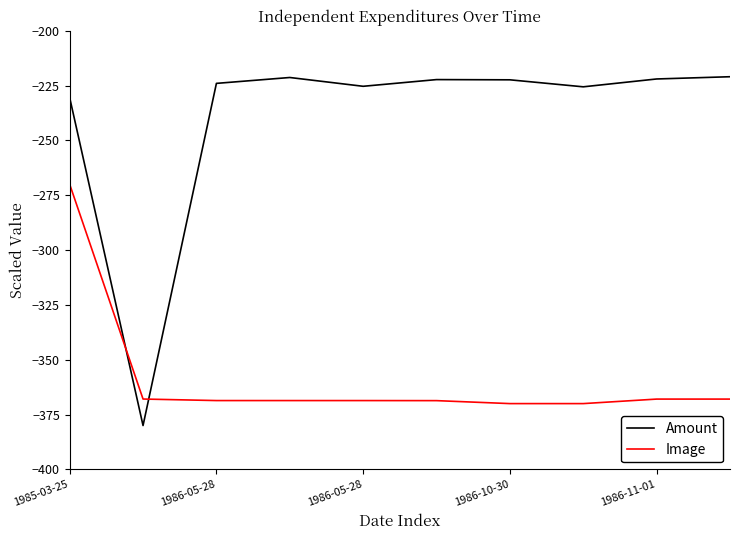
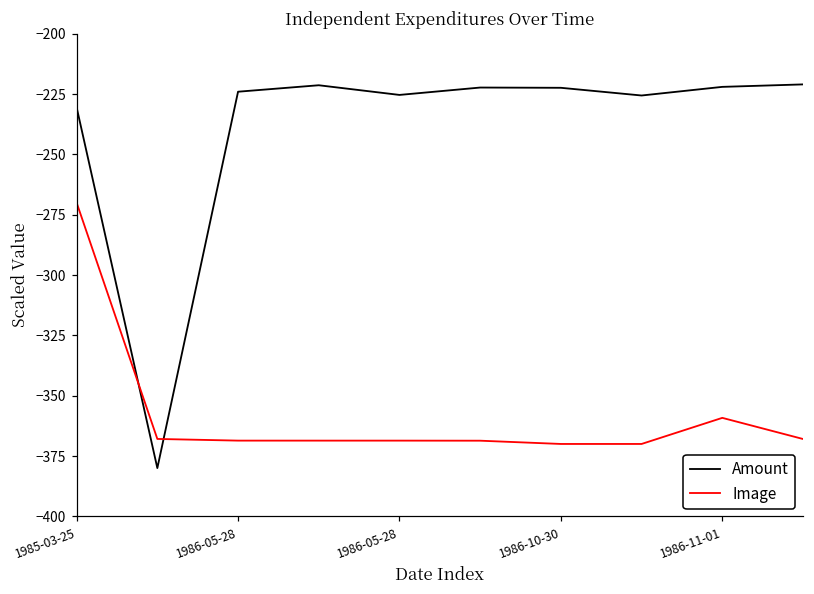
Image, 1986-11-01: -368 -> -359
